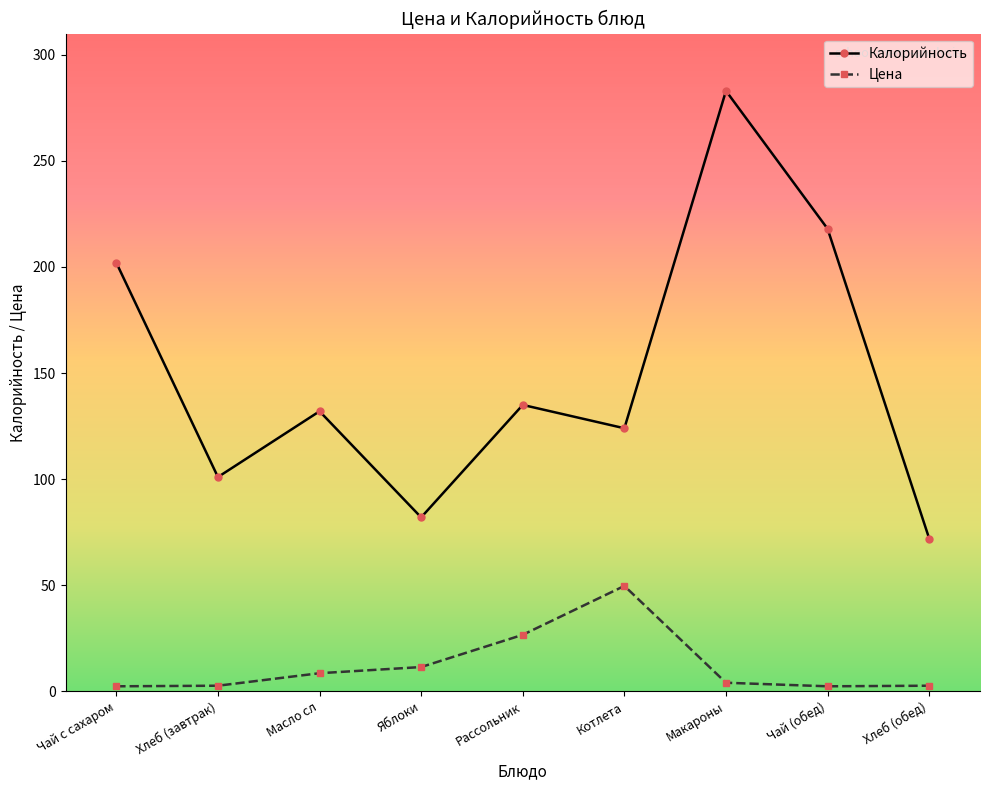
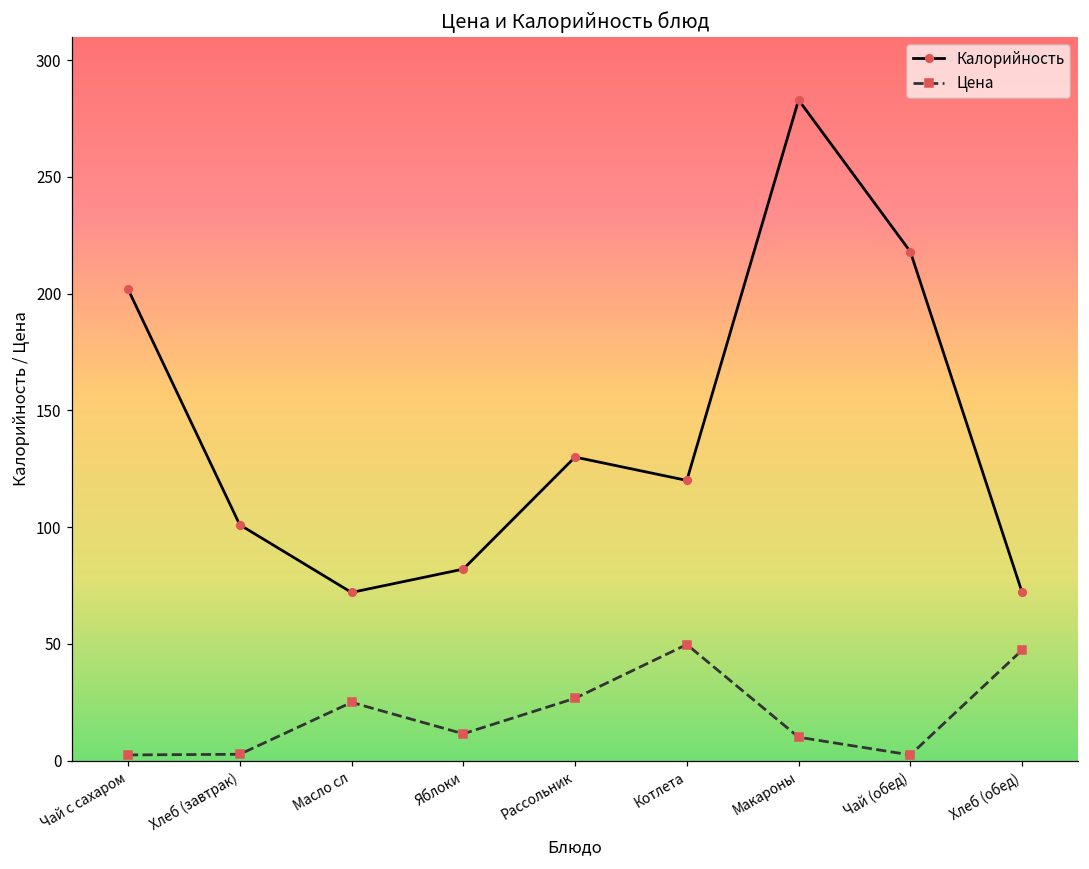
Калорийность, Масло сл: 132 -> 72
Цена, Масло сл: 9 -> 25
Калорийность, Рассольник: 135 -> 130
Калорийность, Котлета: 124 -> 120
Цена, Макароны: 4 -> 10
Цена, Хлеб (обед): 3 -> 47
